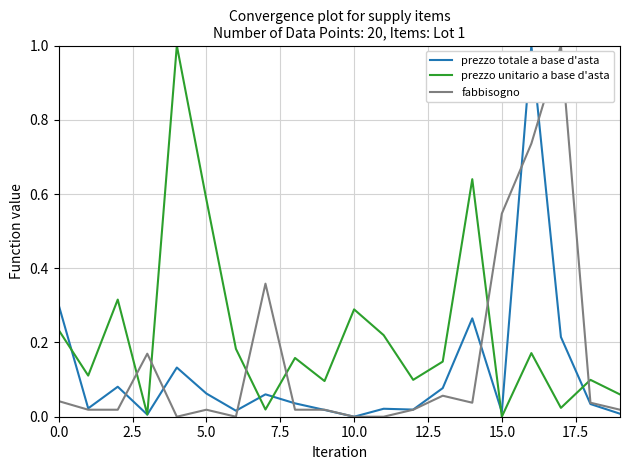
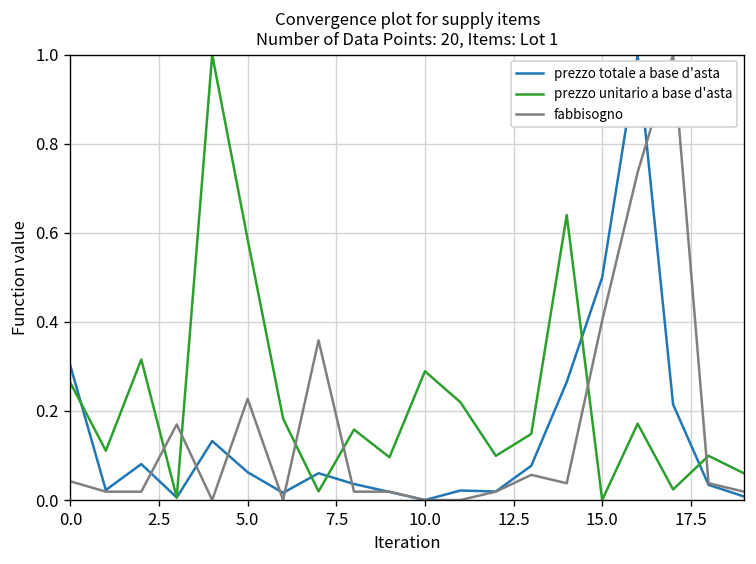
prezzo unitario a base d'asta, 0.0: 0.23 -> 0.26
fabbisogno, 5.0: 0.02 -> 0.23
prezzo totale a base d'asta, 15.0: 0.01 -> 0.50
fabbisogno, 15.0: 0.55 -> 0.40
